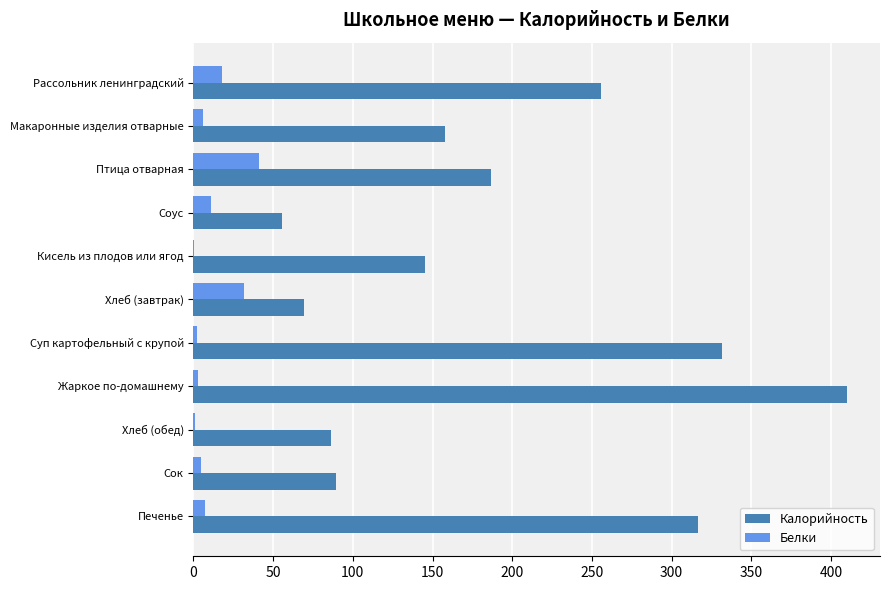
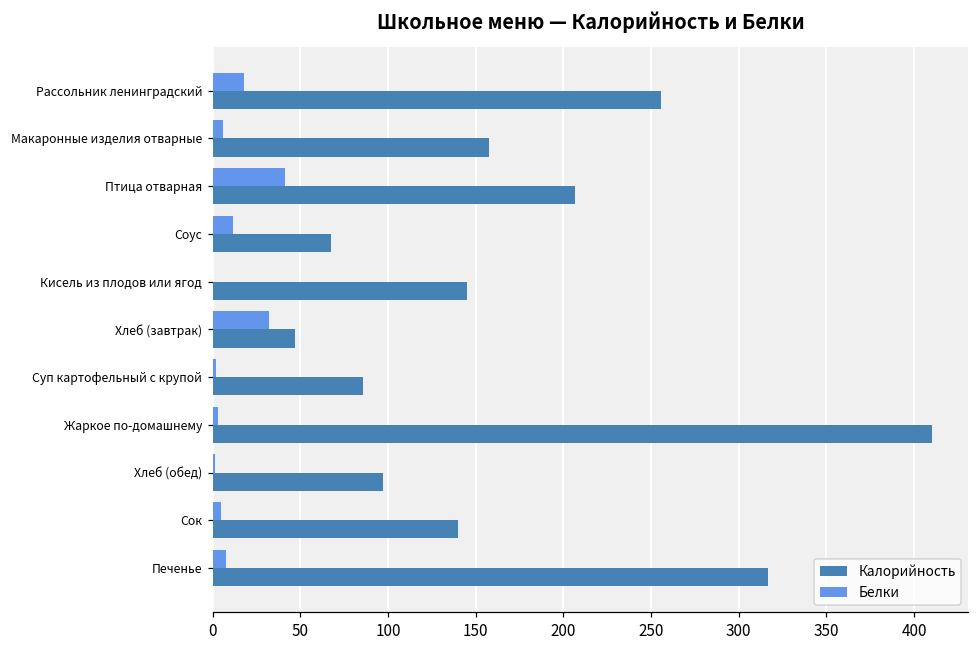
Калорийность, Птица отварная: 187 -> 207
Калорийность, Соус: 56 -> 67
Калорийность, Хлеб (завтрак): 69 -> 47
Калорийность, Суп картофельный с крупой: 332 -> 86
Калорийность, Хлеб (обед): 87 -> 97
Калорийность, Сок: 89 -> 140
